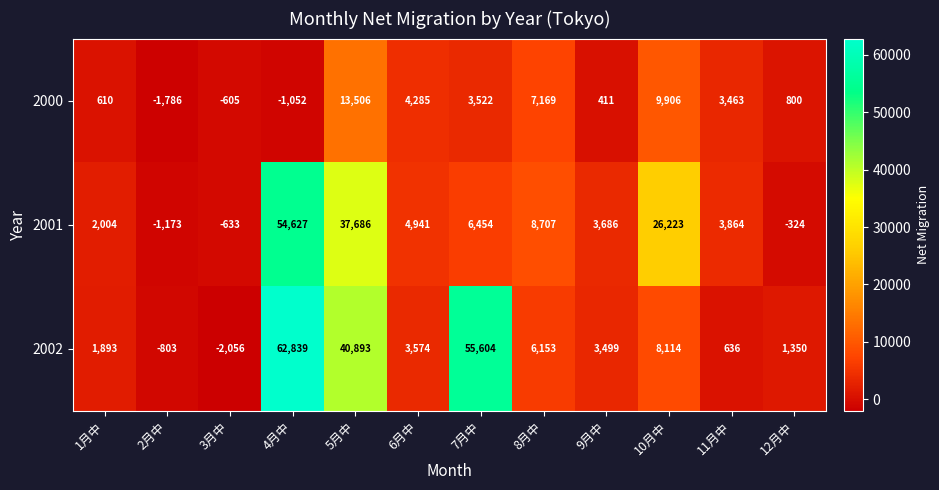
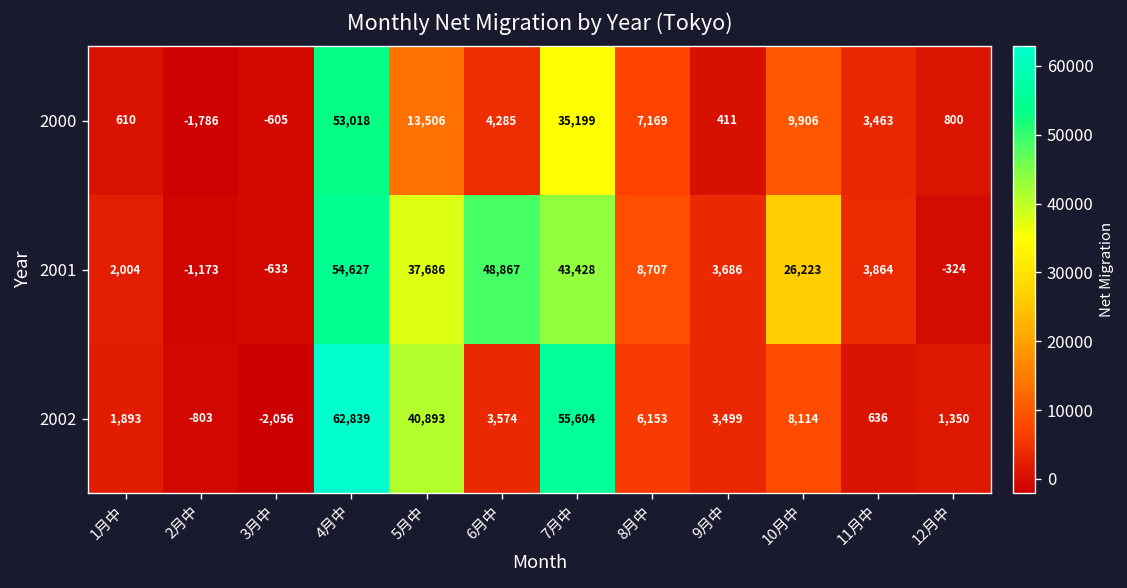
2000, 4月中: -1,052 -> 53,018
2000, 7月中: 3,522 -> 35,199
2001, 6月中: 4,941 -> 48,867
2001, 7月中: 6,454 -> 43,428
